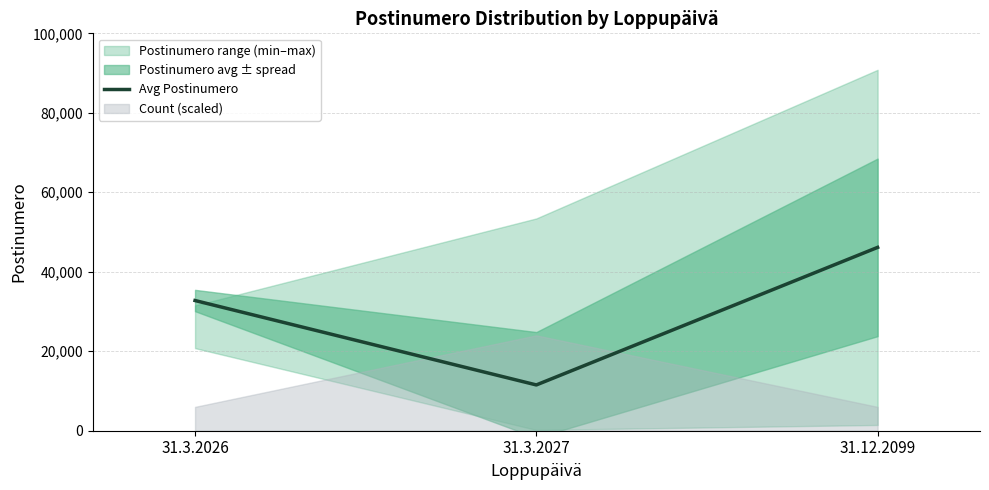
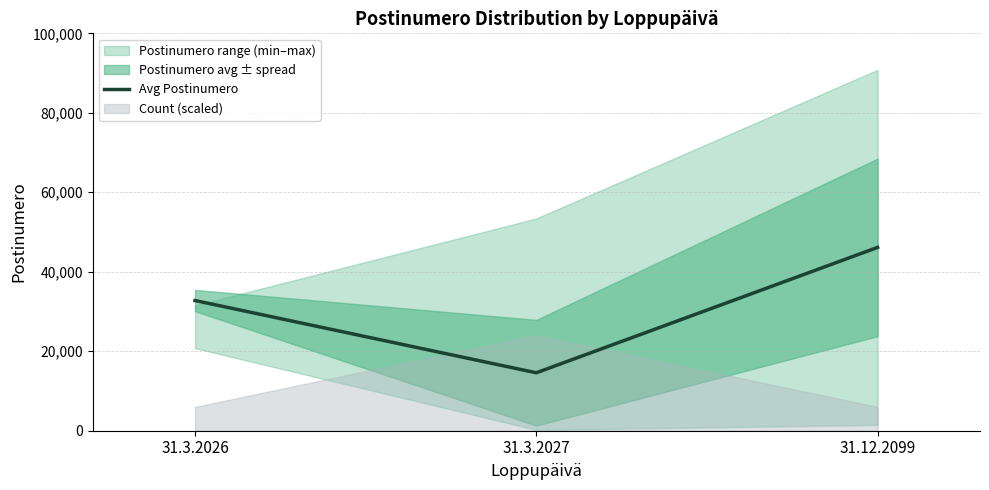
Avg Postinumero, 31.3.2027: 12,000 -> 15,000
